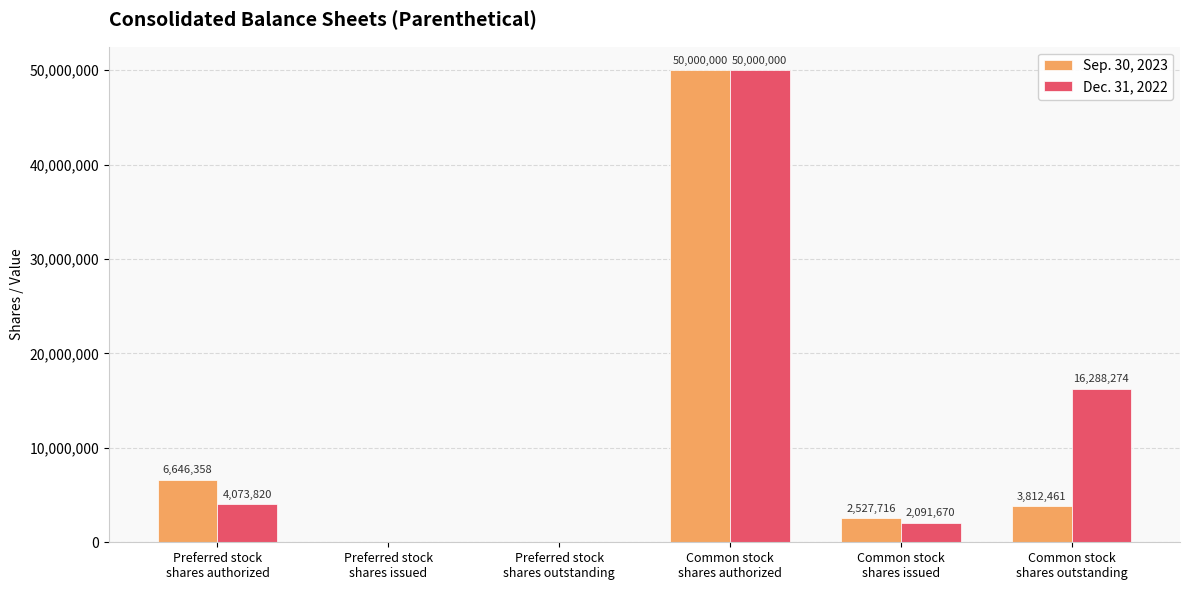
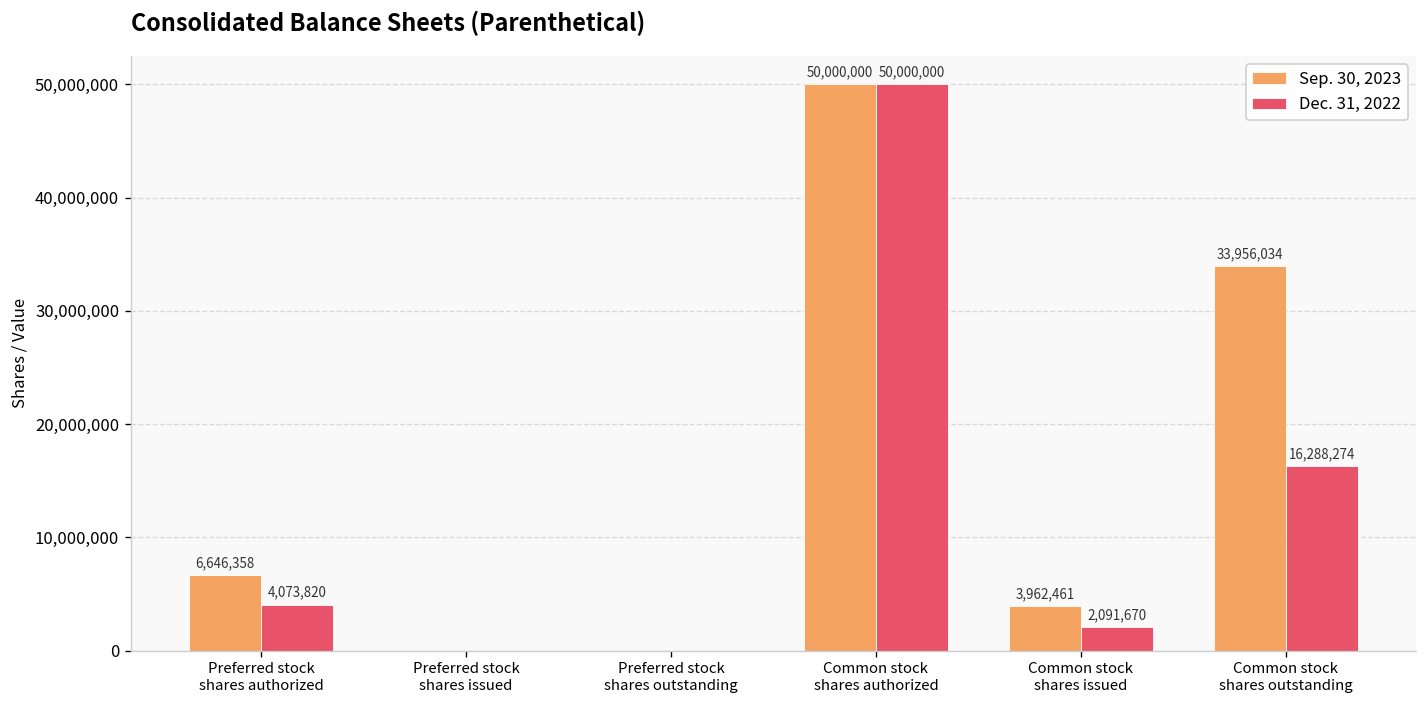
Sep. 30, 2023, Common stock shares issued: 2,527,716 -> 3,962,461
Sep. 30, 2023, Common stock shares outstanding: 3,812,461 -> 33,956,034
